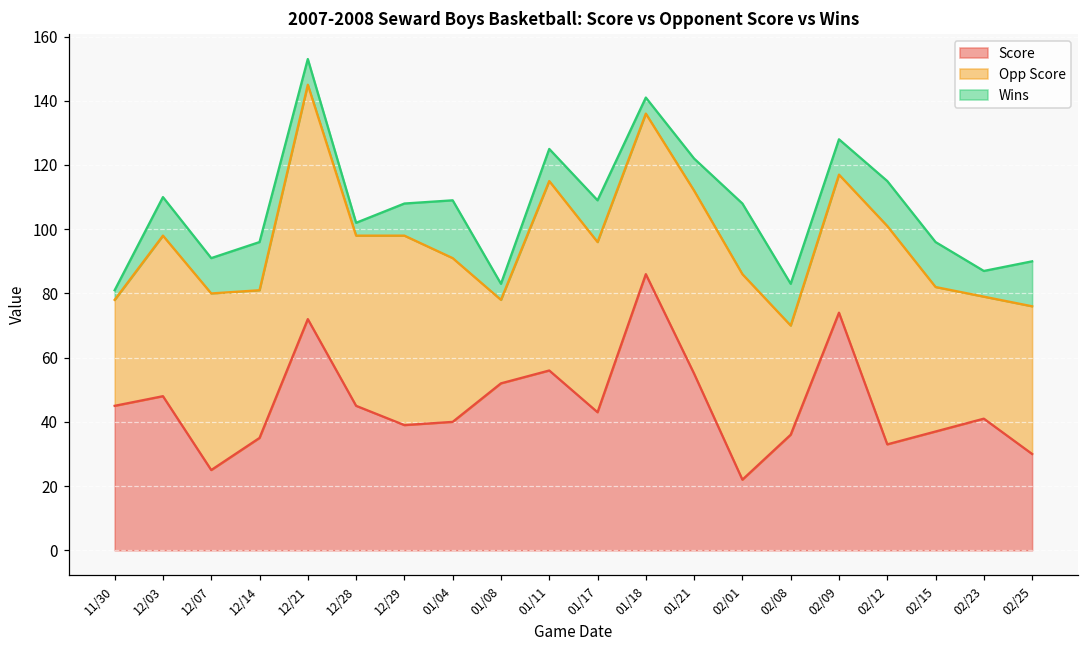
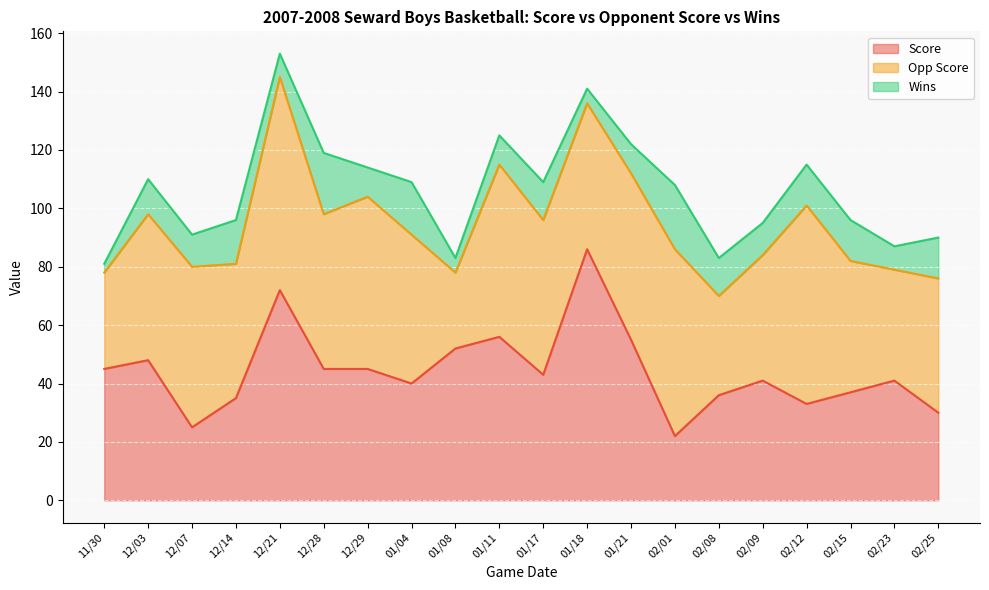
Wins, 12/28: 4 -> 21
Score, 12/29: 39 -> 45
Score, 02/09: 74 -> 41
